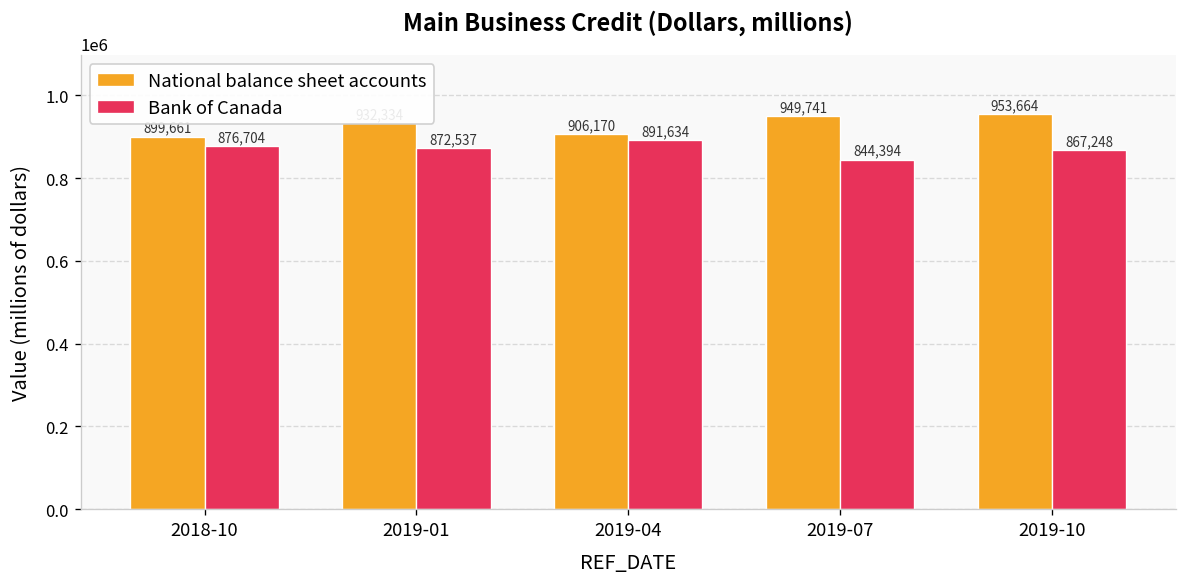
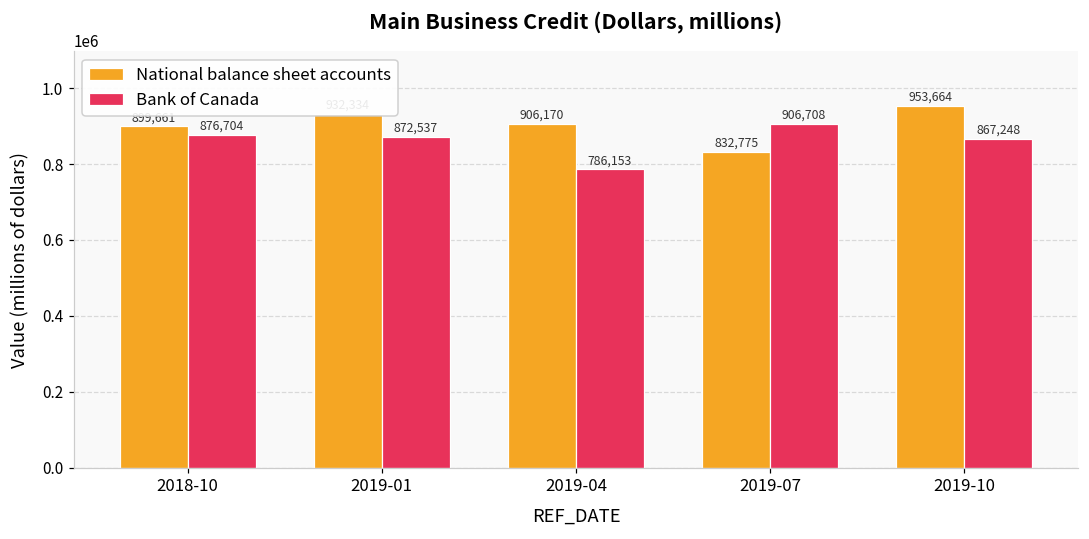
Bank of Canada, 2019-04: 891,634 -> 786,153
National balance sheet accounts, 2019-07: 949,741 -> 832,775
Bank of Canada, 2019-07: 844,394 -> 906,708
